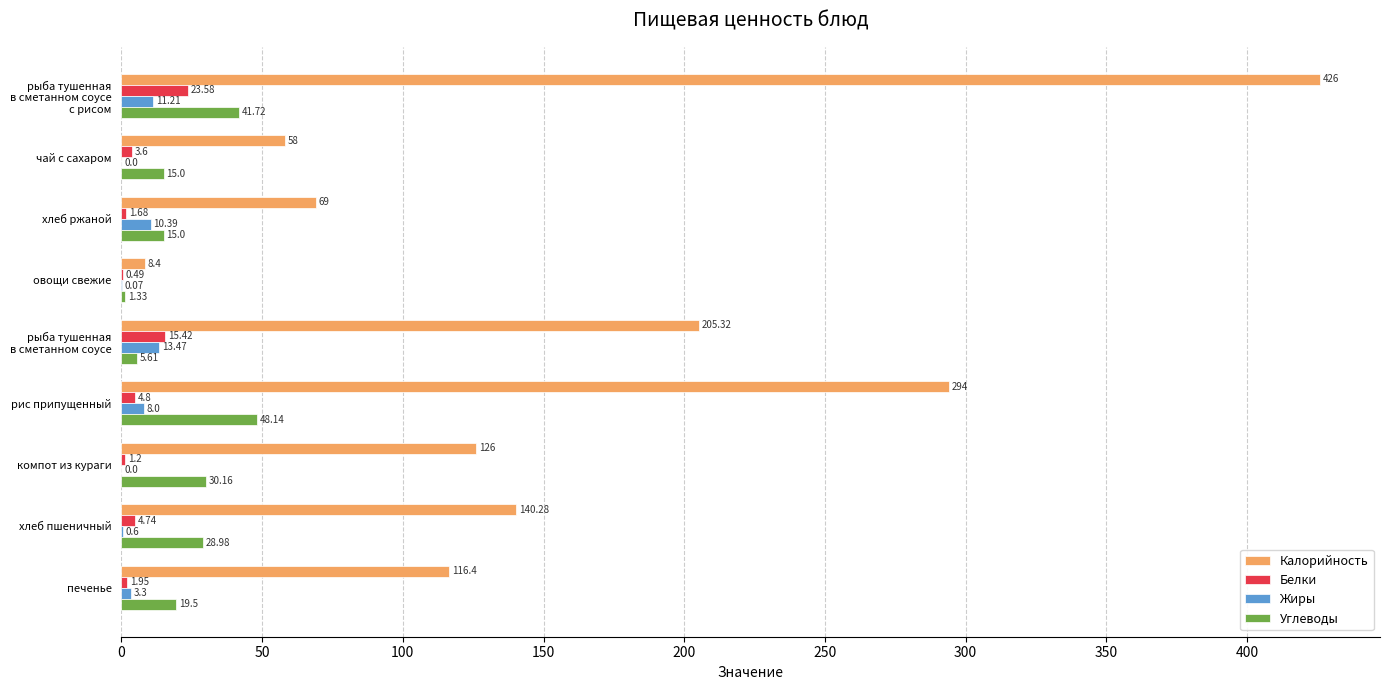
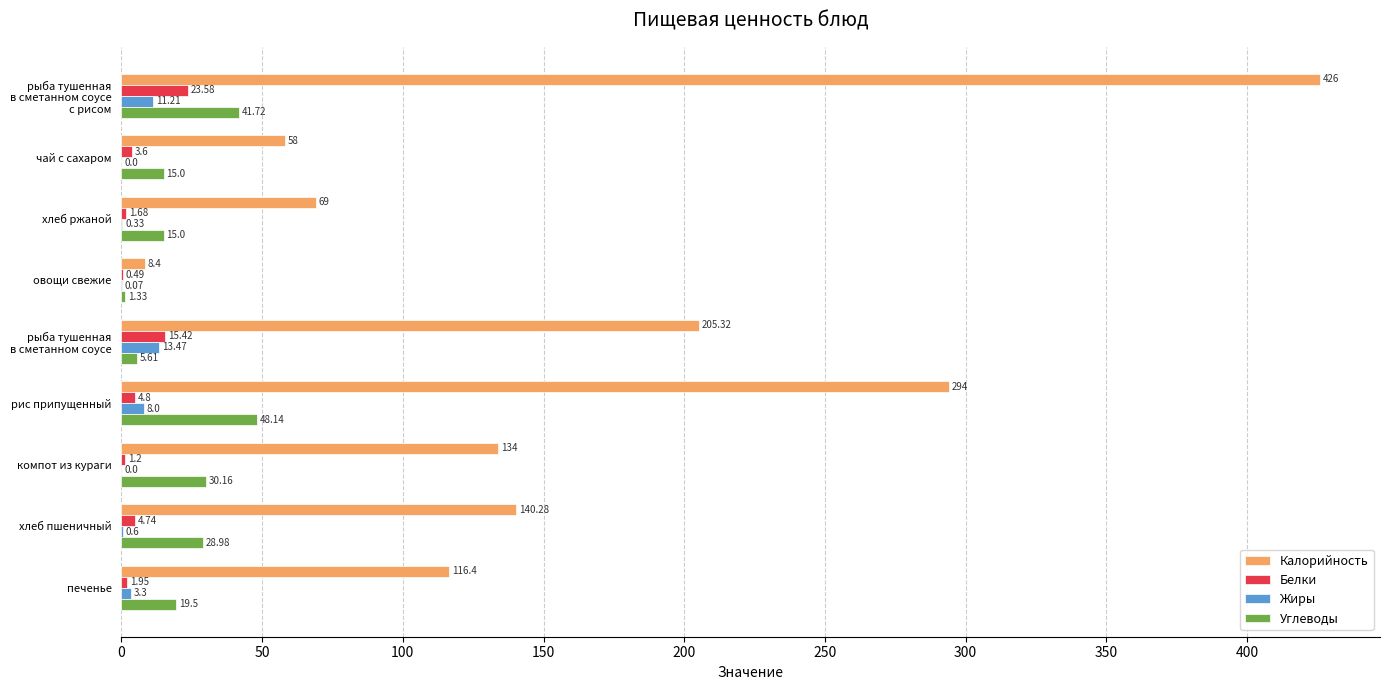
Жиры, хлеб ржаной: 10.39 -> 0.33
Калорийность, компот из кураги: 126 -> 134
